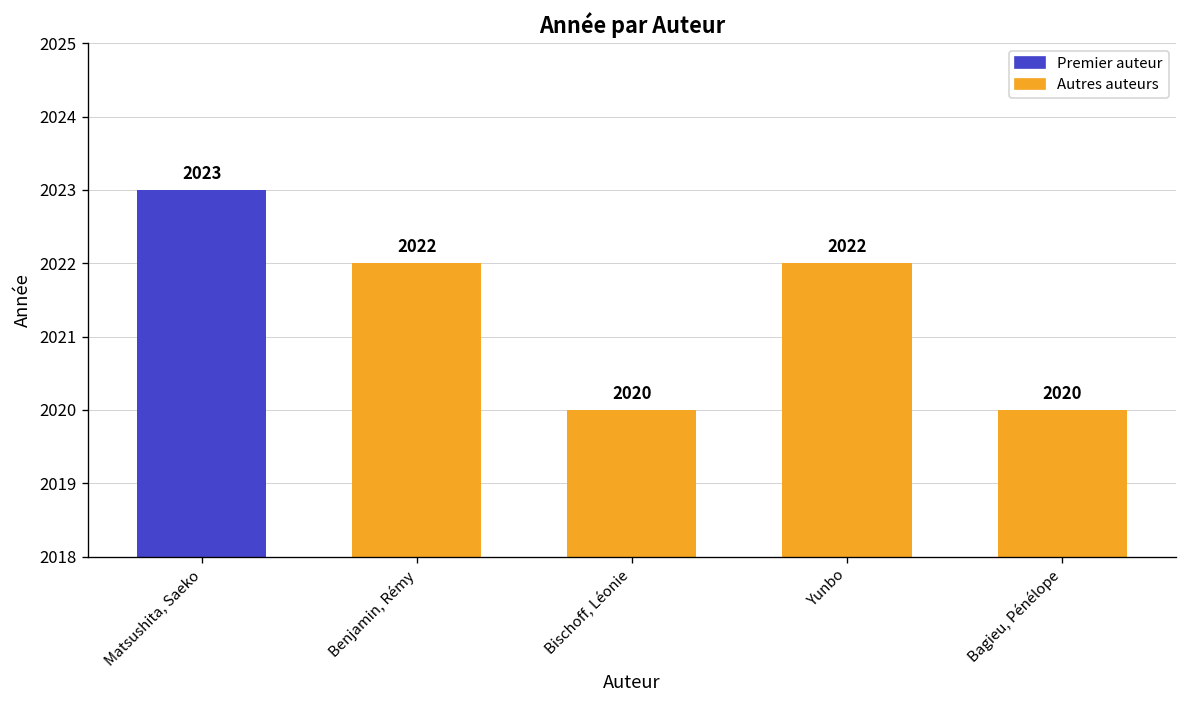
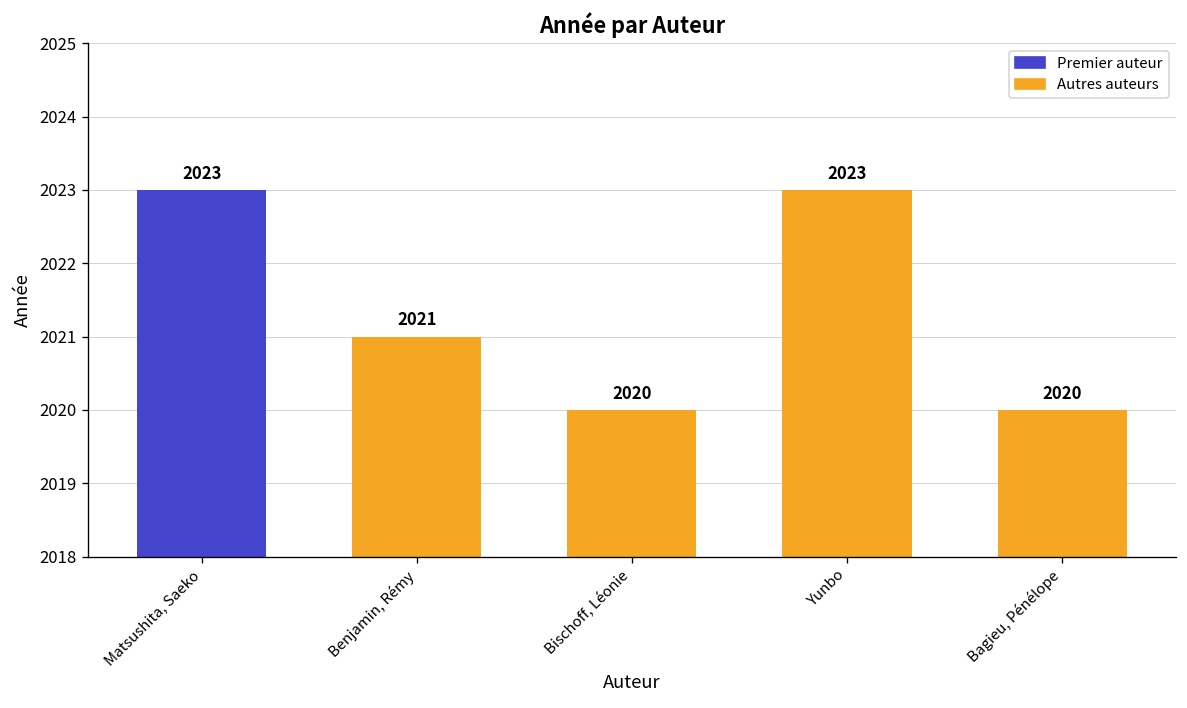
Benjamin, Rémy: 2022 -> 2021
Yunbo: 2022 -> 2023
